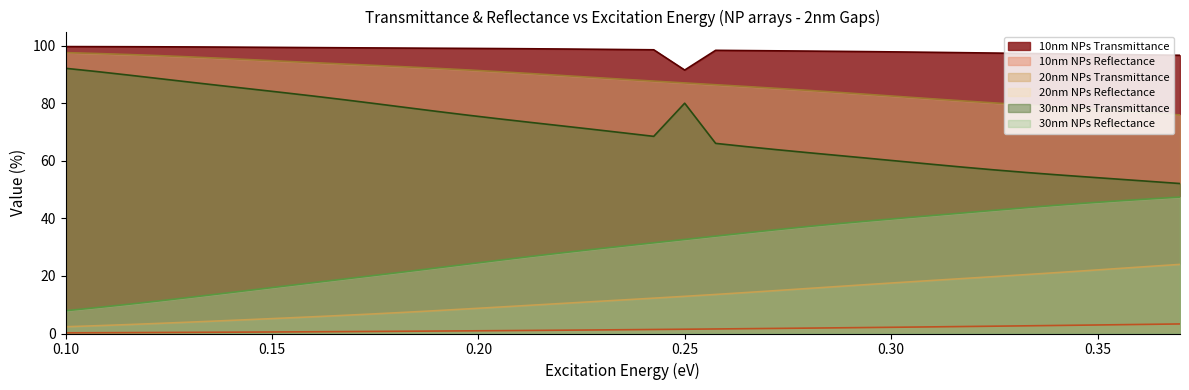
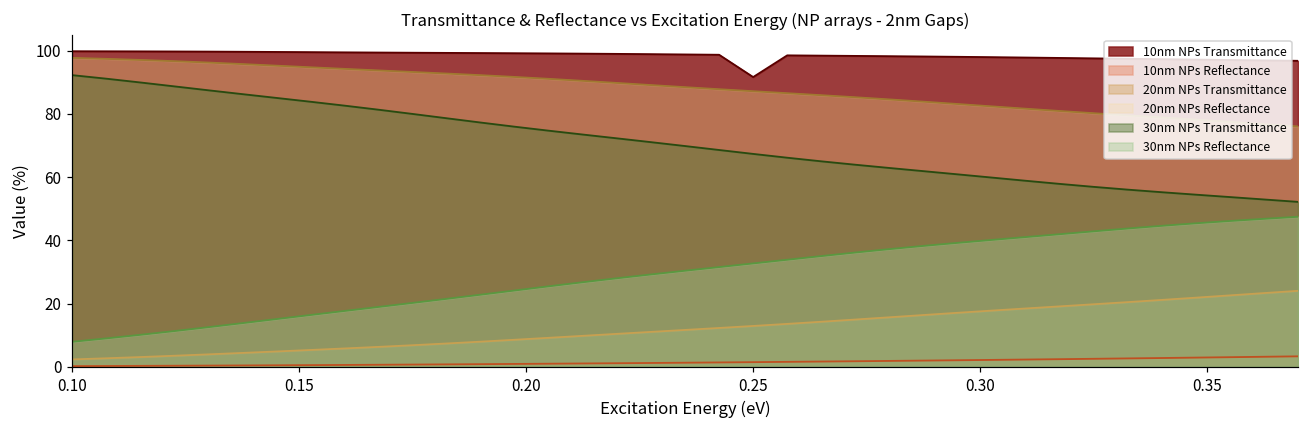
30nm NPs Transmittance, 0.25: 80 -> 67
